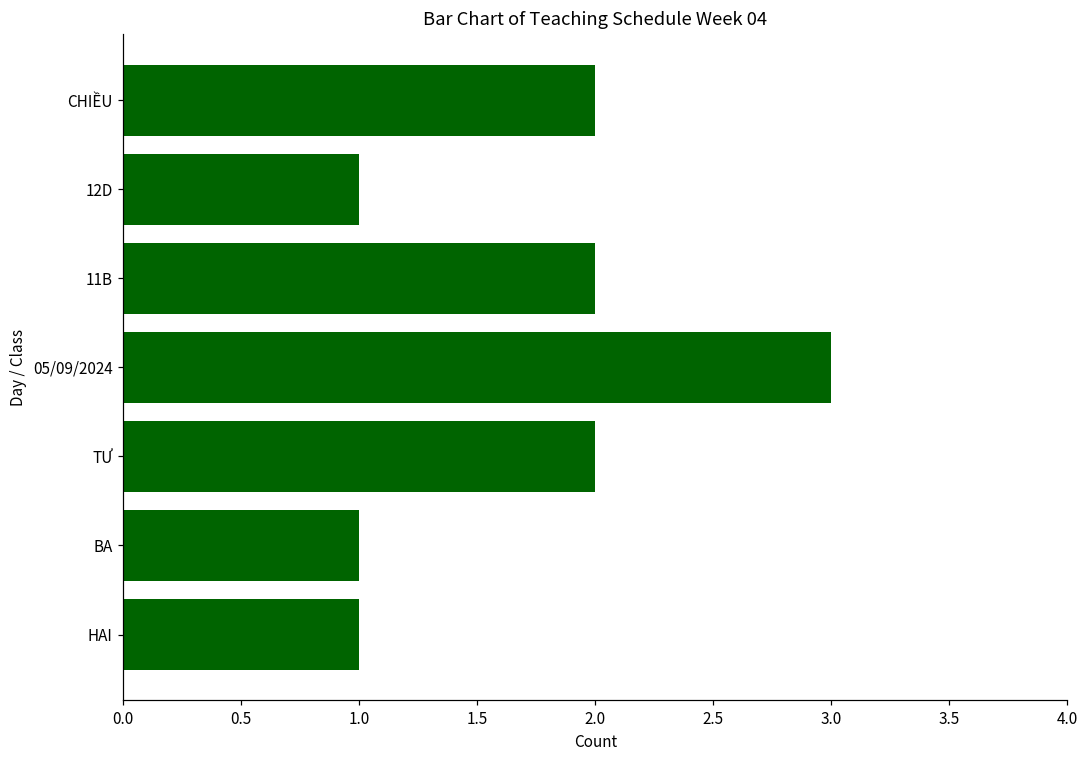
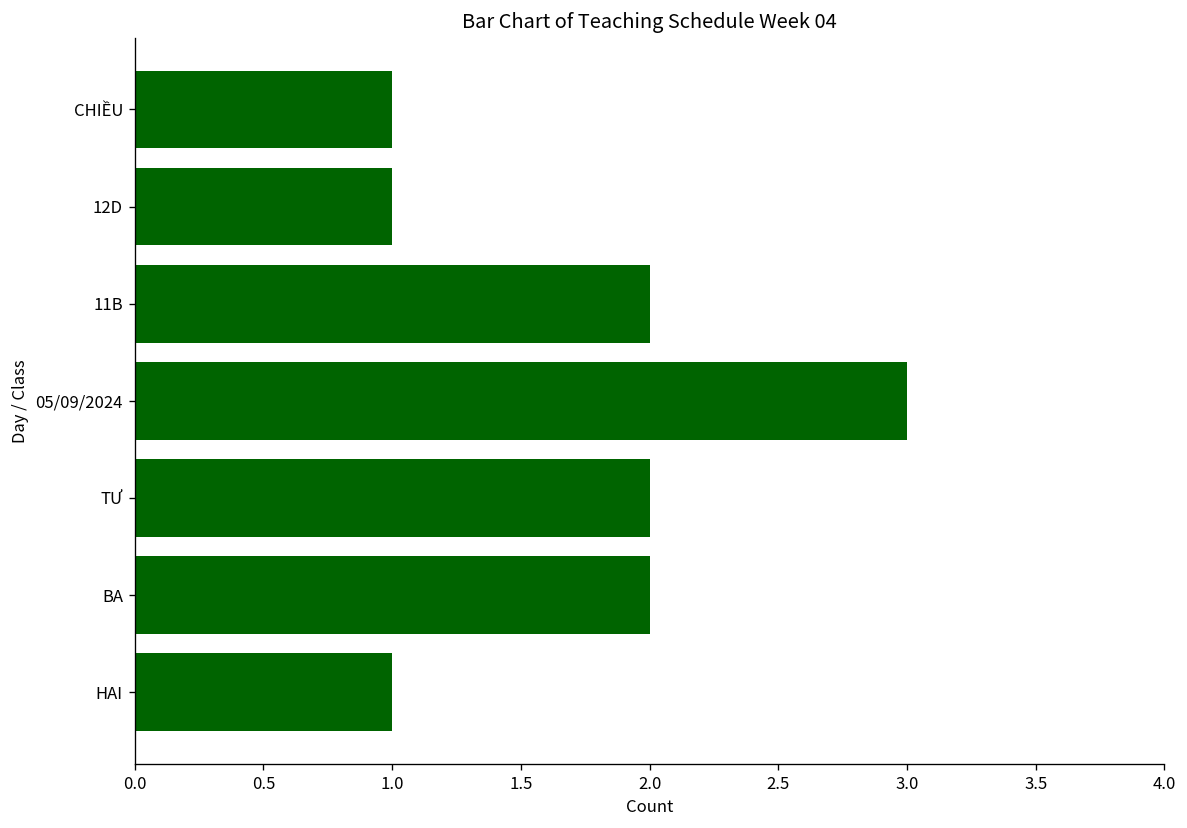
CHIỀU: 2 -> 1
BA: 1 -> 2
